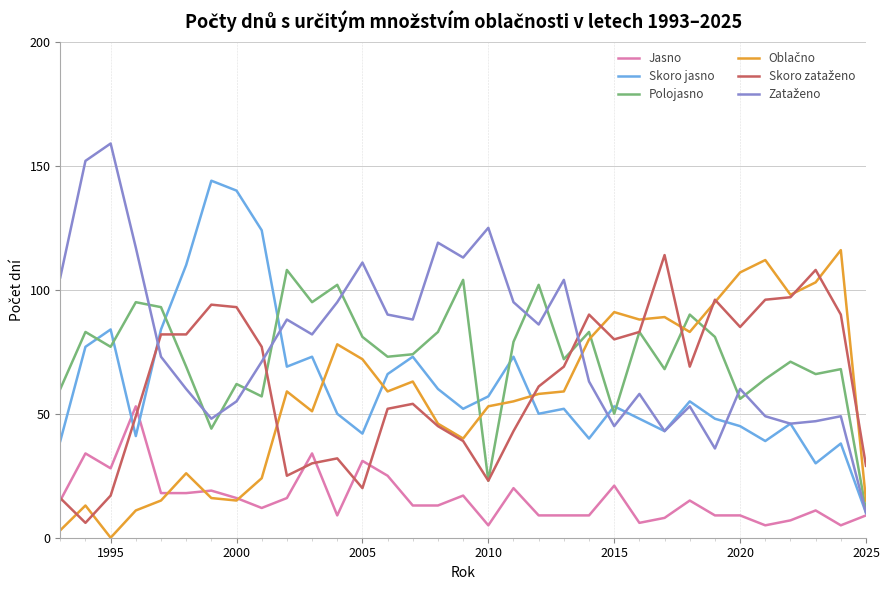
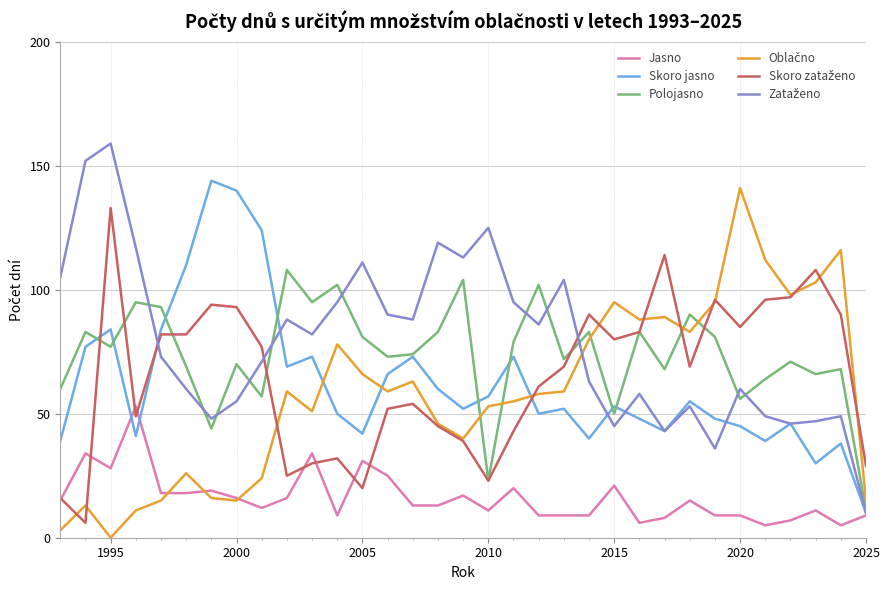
Skoro zataženo, 1995: 17 -> 133
Polojasno, 2000: 62 -> 70
Oblačno, 2005: 72 -> 66
Jasno, 2010: 5 -> 11
Oblačno, 2015: 91 -> 95
Oblačno, 2020: 107 -> 141
